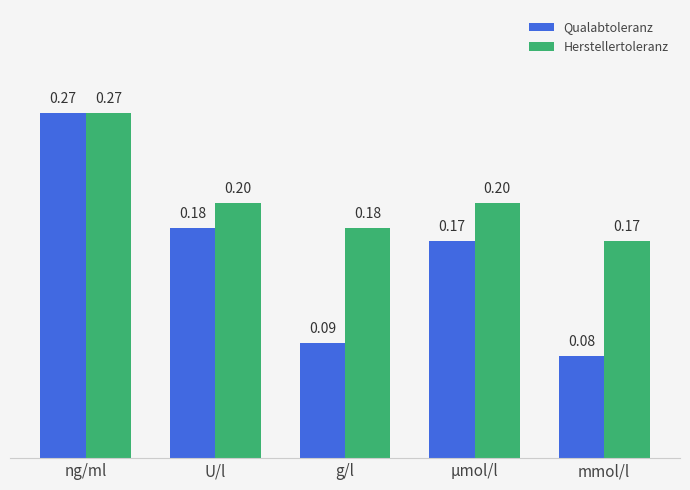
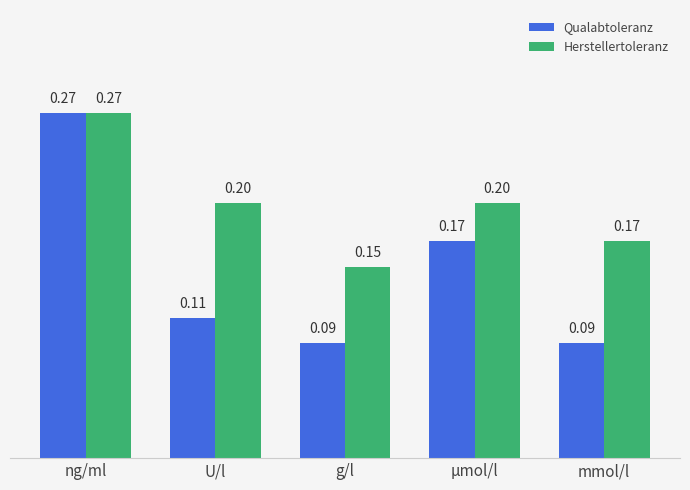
Qualabtoleranz, U/l: 0.18 -> 0.11
Herstellertoleranz, g/l: 0.18 -> 0.15
Qualabtoleranz, mmol/l: 0.08 -> 0.09
